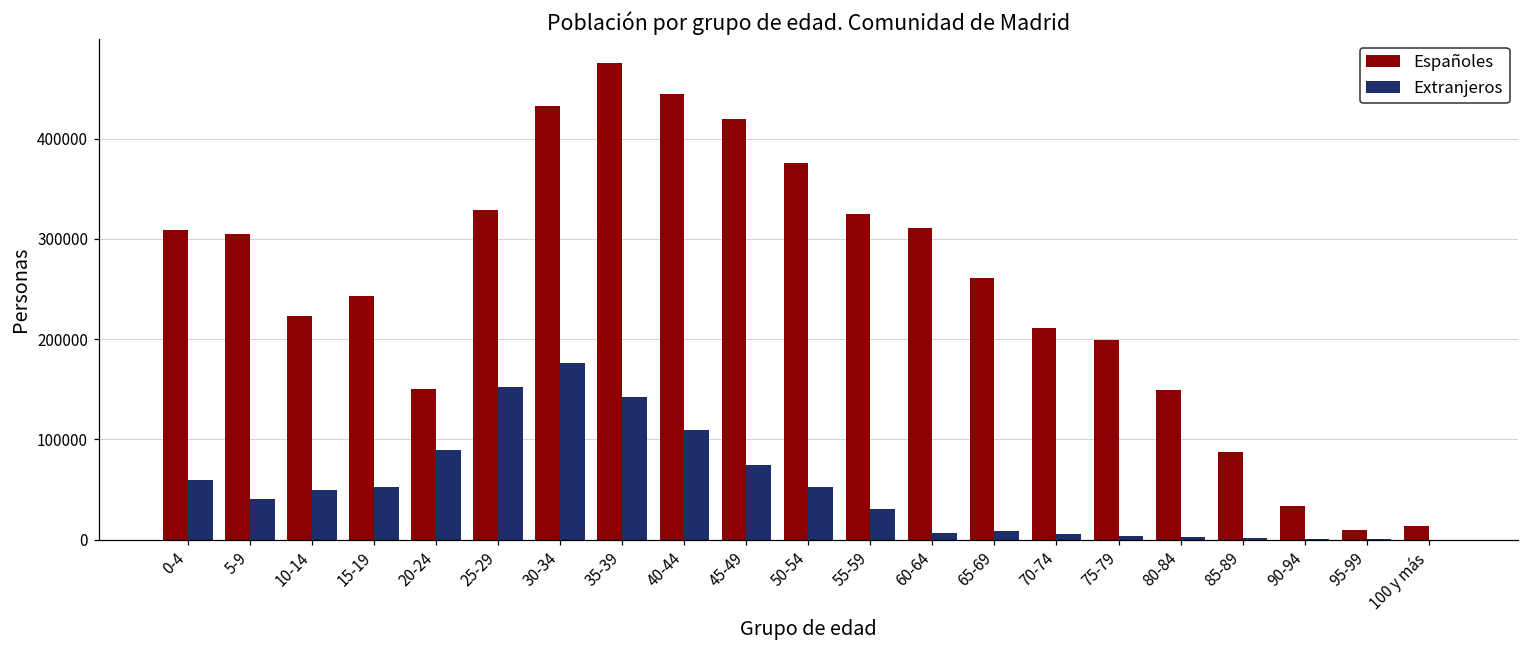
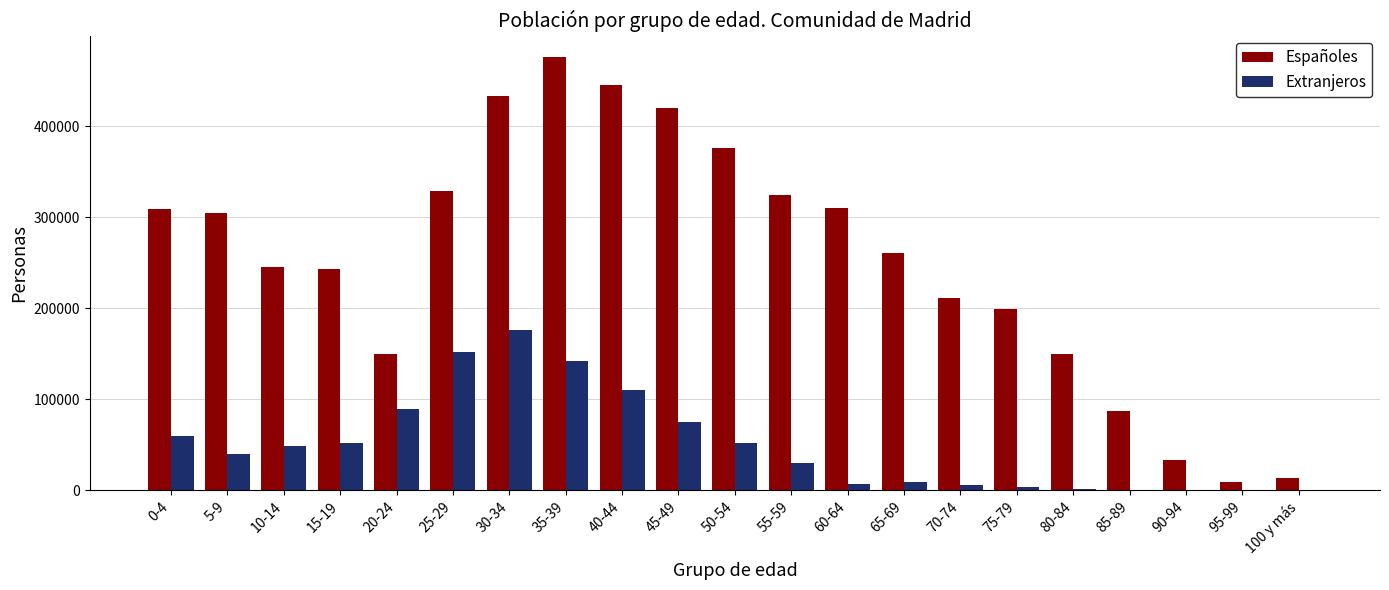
Españoles, 10-14: 220000 -> 250000
